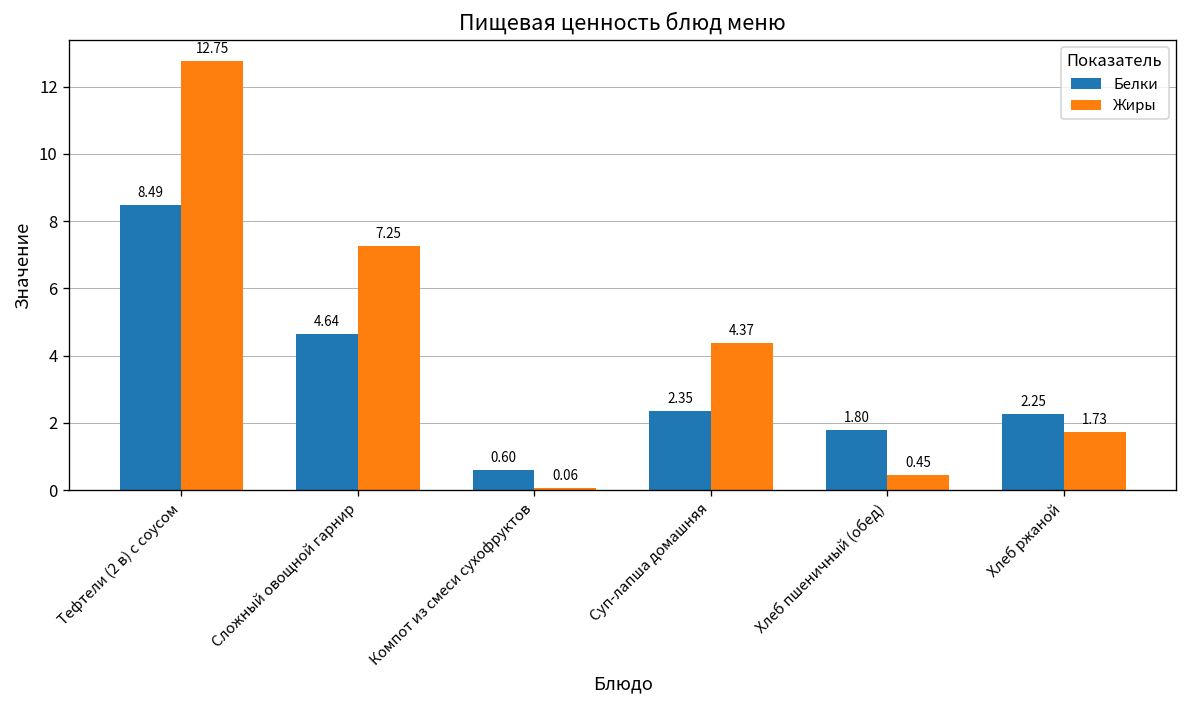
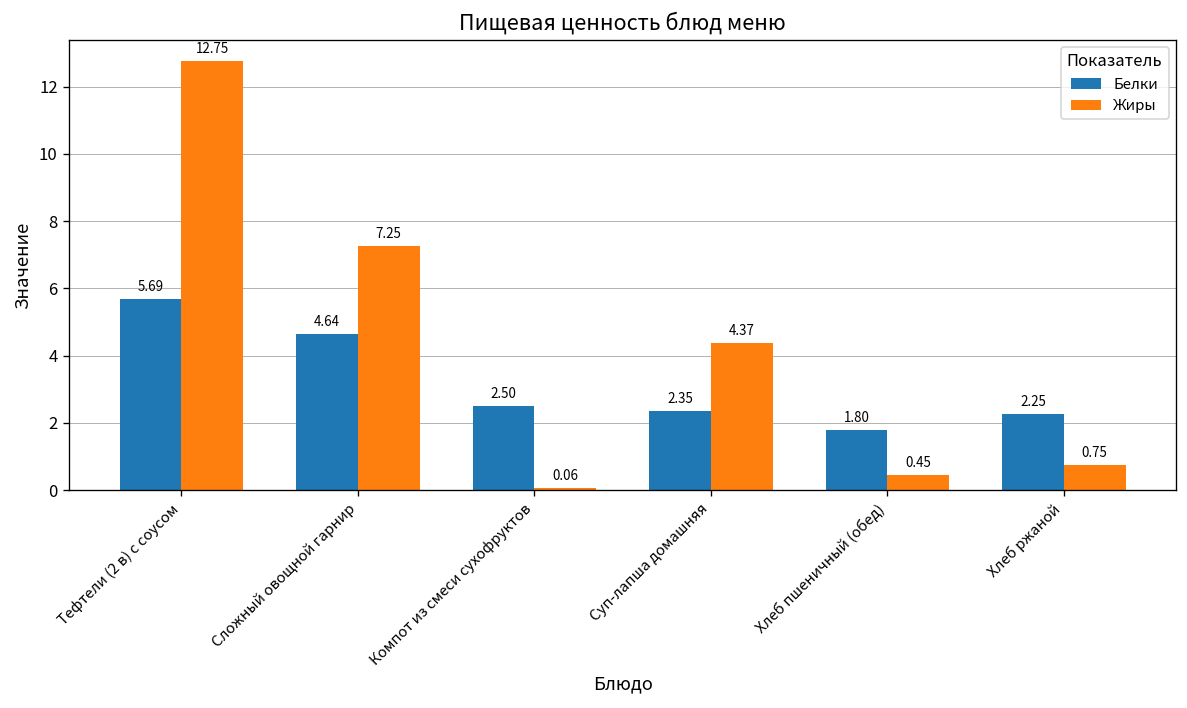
Белки, Тефтели (2 в) с соусом: 8.49 -> 5.69
Белки, Компот из смеси сухофруктов: 0.60 -> 2.50
Жиры, Хлеб ржаной: 1.73 -> 0.75
